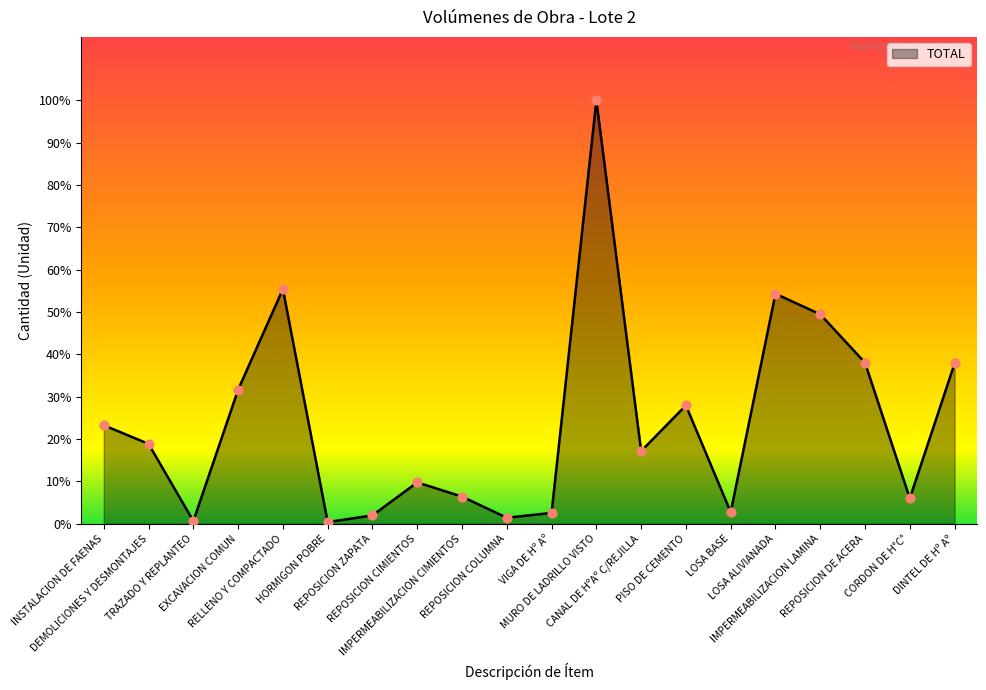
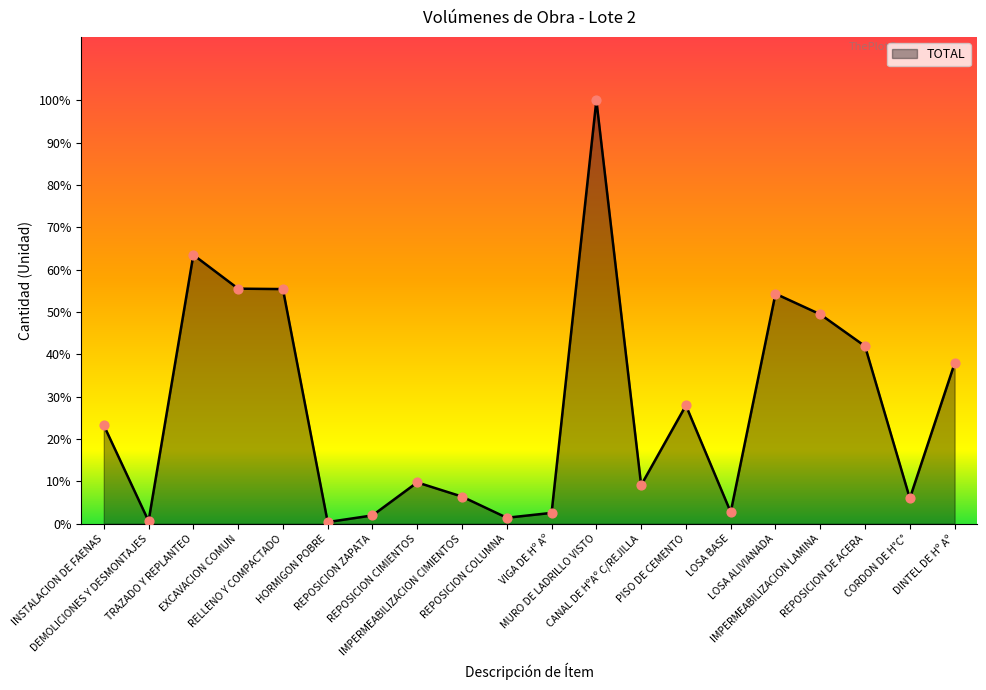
DEMOLICIONES Y DESMONTAJES: 19% -> 1%
TRAZADO Y REPLANTEO: 1% -> 64%
EXCAVACION COMUN: 32% -> 56%
CANAL DE HºAº C/REJILLA: 17% -> 9%
REPOSICION DE ACERA: 38% -> 42%
